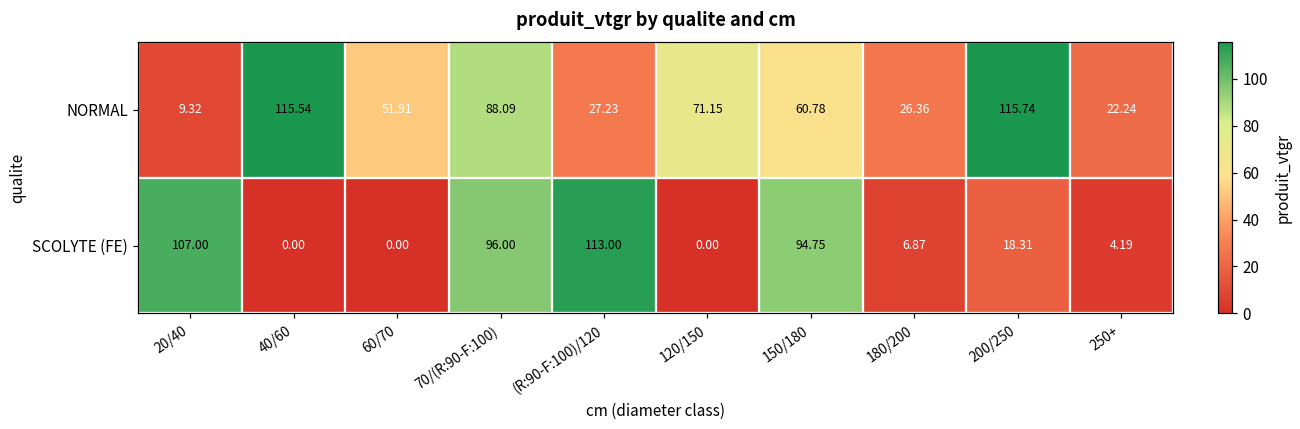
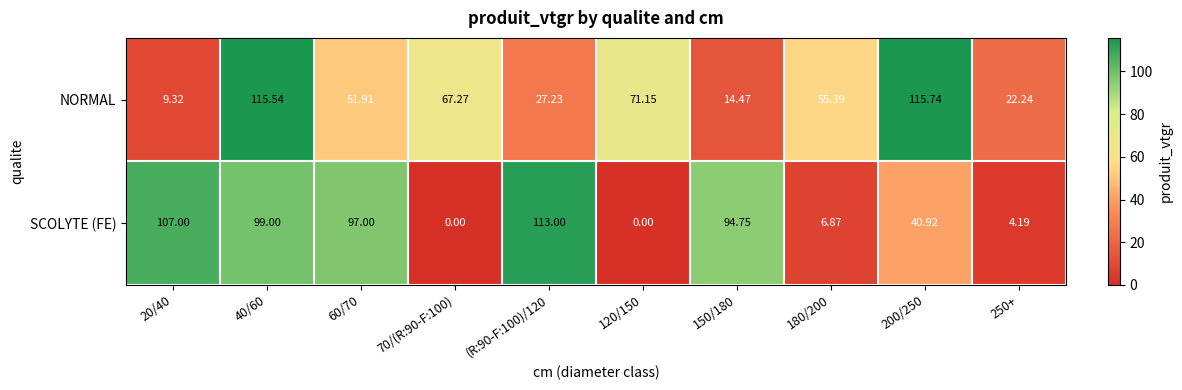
NORMAL, 70/(R:90-F:100): 88.09 -> 67.27
NORMAL, 150/180: 60.78 -> 14.47
NORMAL, 180/200: 26.36 -> 55.39
SCOLYTE (FE), 40/60: 0.00 -> 99.00
SCOLYTE (FE), 60/70: 0.00 -> 97.00
SCOLYTE (FE), 70/(R:90-F:100): 96.00 -> 0.00
SCOLYTE (FE), 200/250: 18.31 -> 40.92
